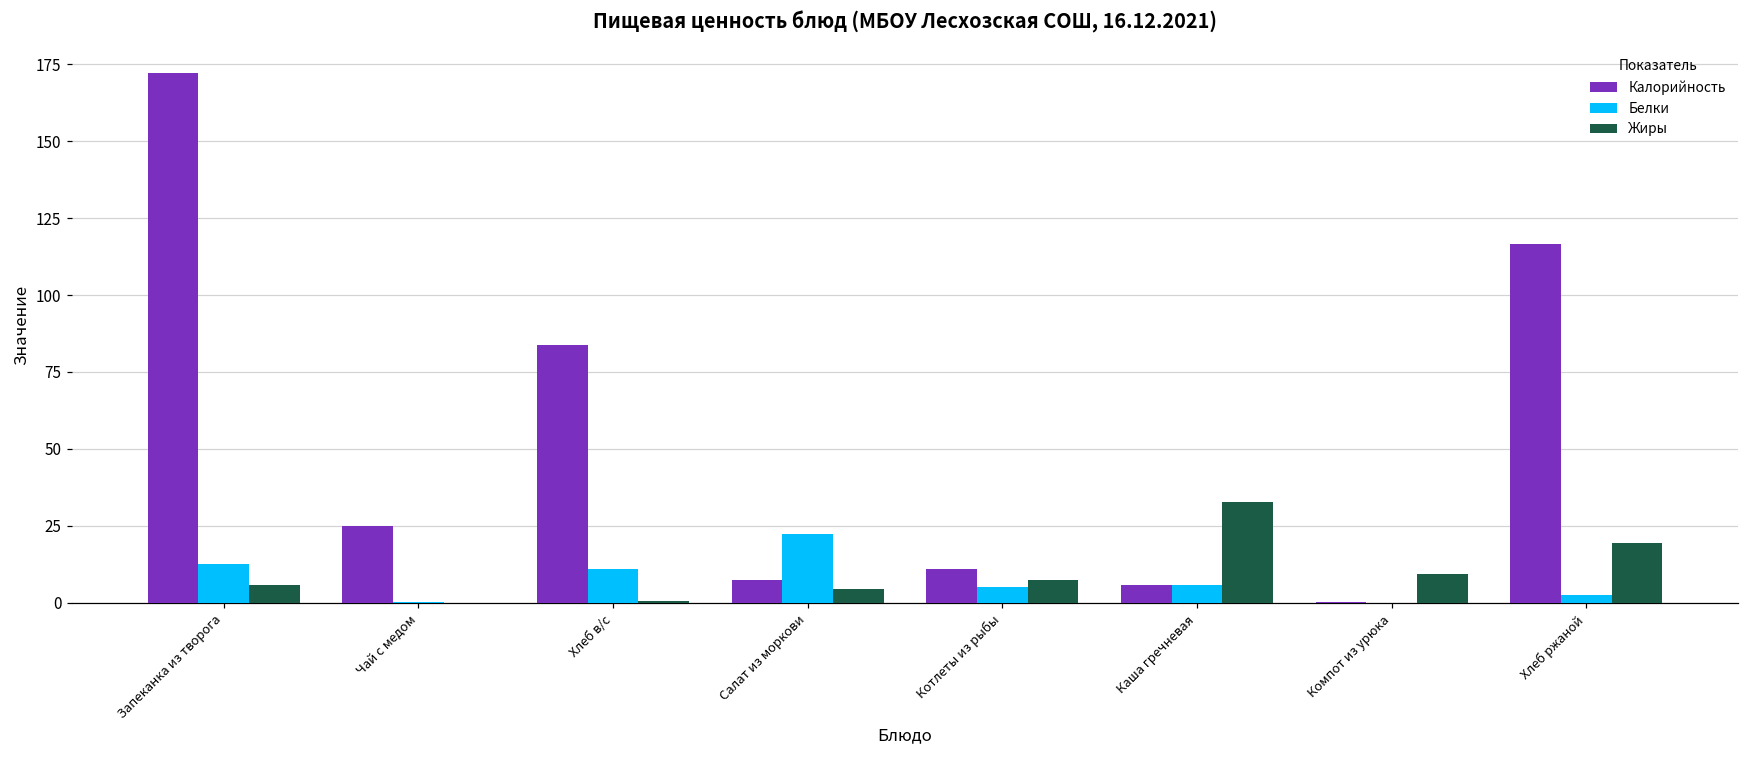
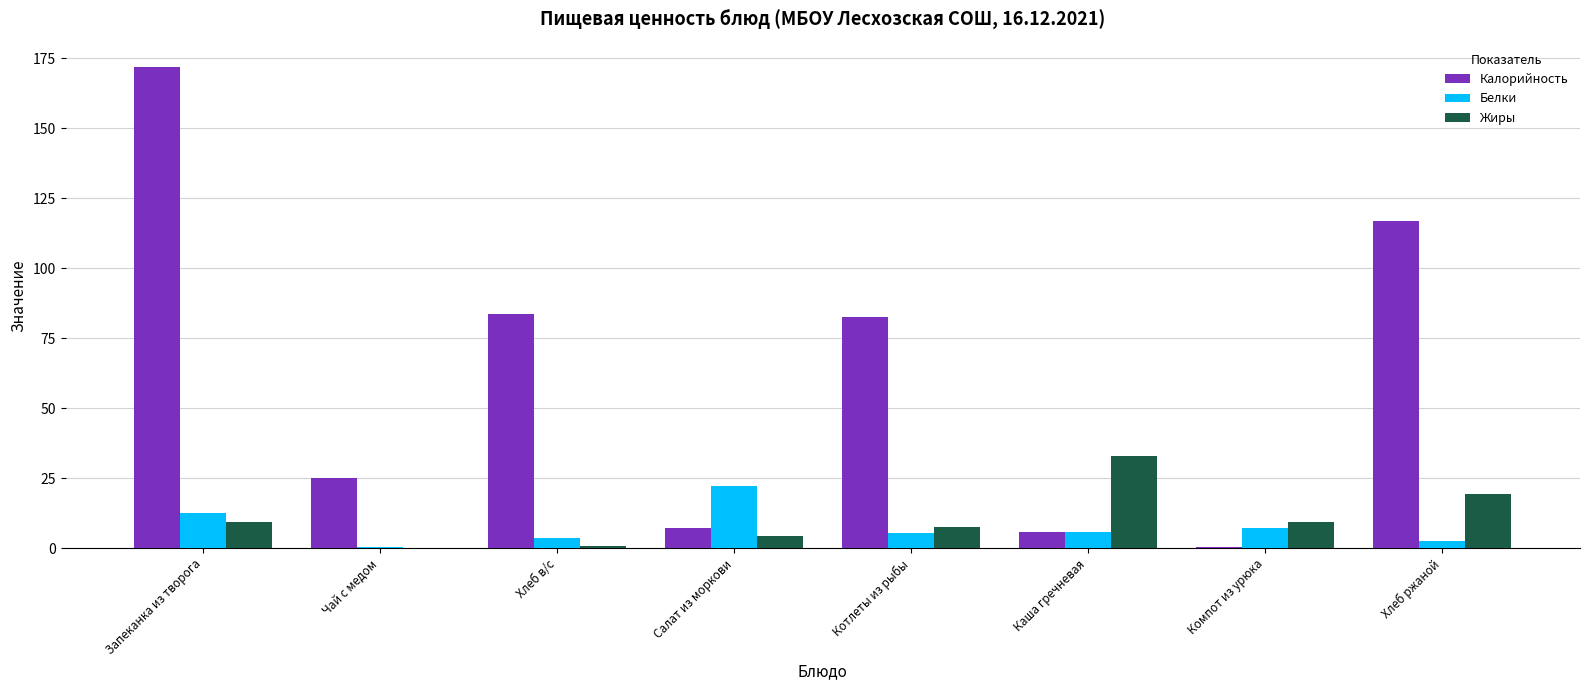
Жиры, Запеканка из творога: 6 -> 9
Белки, Хлеб в/с: 11 -> 3
Калорийность, Котлеты из рыбы: 11 -> 82
Белки, Компот из урюка: 0 -> 7
